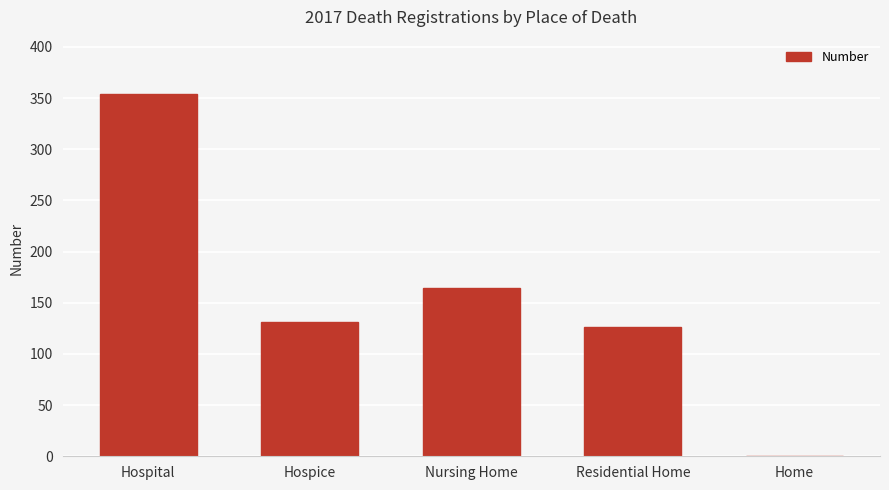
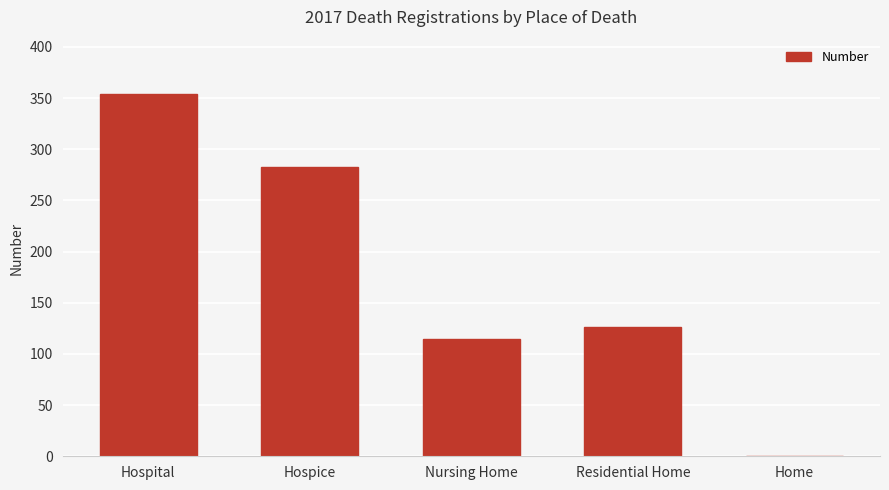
Hospice: 131 -> 283
Nursing Home: 164 -> 115
